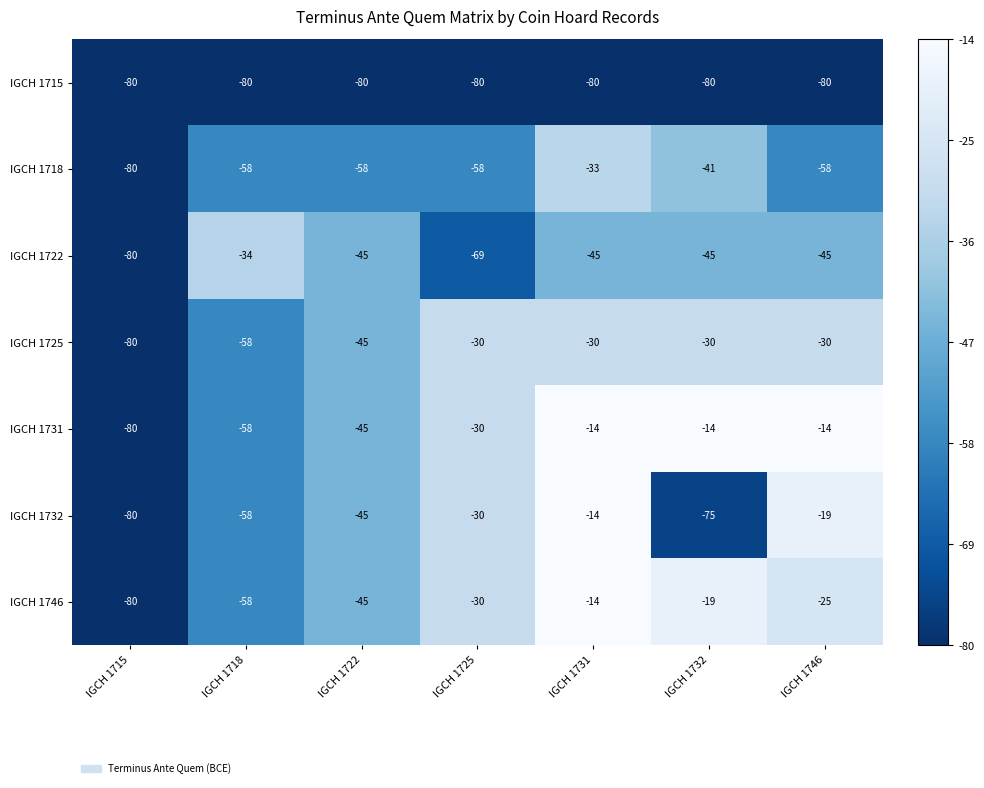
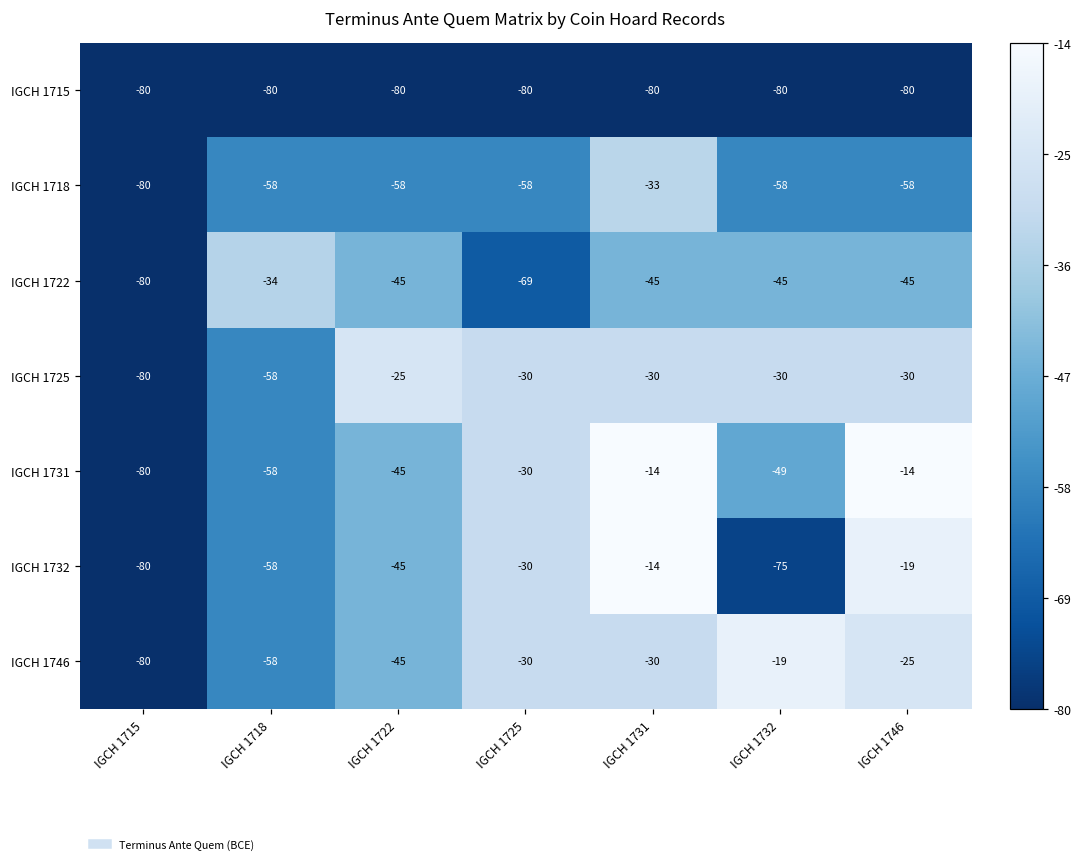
IGCH 1718, IGCH 1732: -41 -> -58
IGCH 1725, IGCH 1722: -45 -> -25
IGCH 1731, IGCH 1732: -14 -> -49
IGCH 1746, IGCH 1731: -14 -> -30
